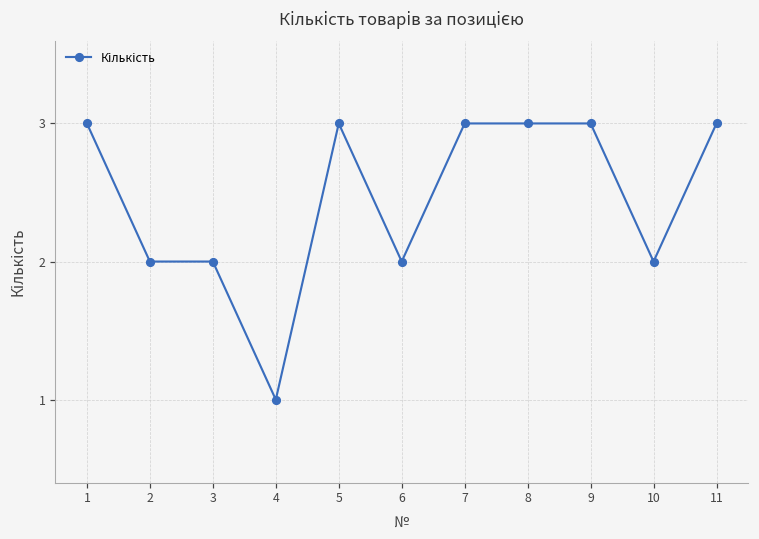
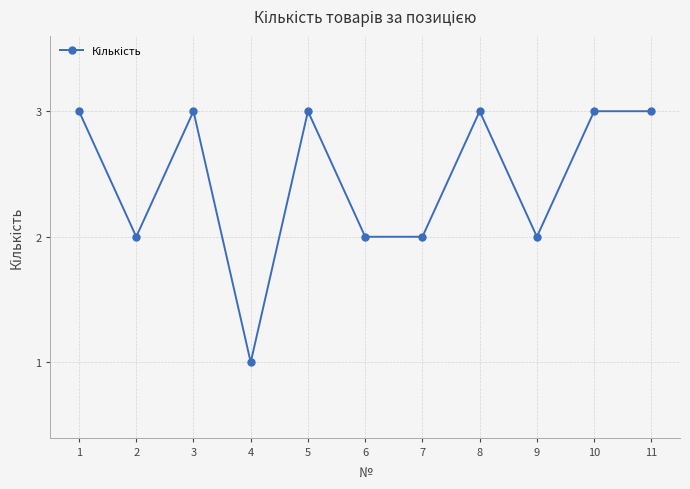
3: 2 -> 3
7: 3 -> 2
9: 3 -> 2
10: 2 -> 3
